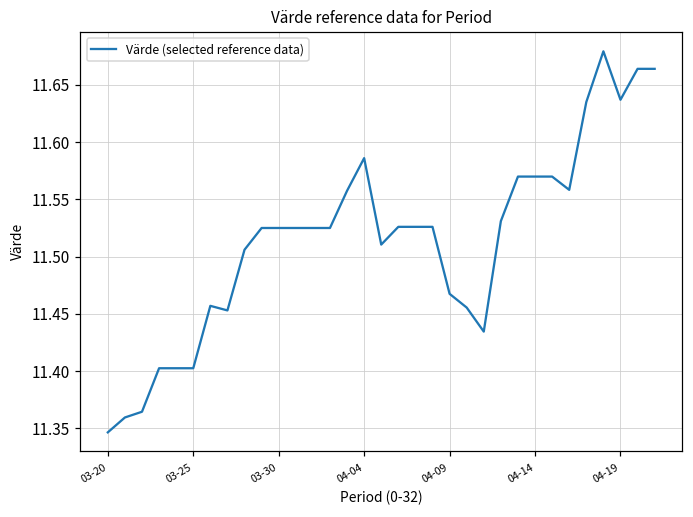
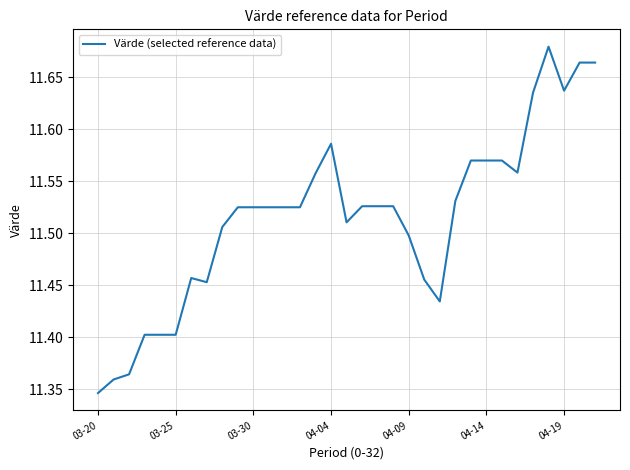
04-09: 11.468 -> 11.498
